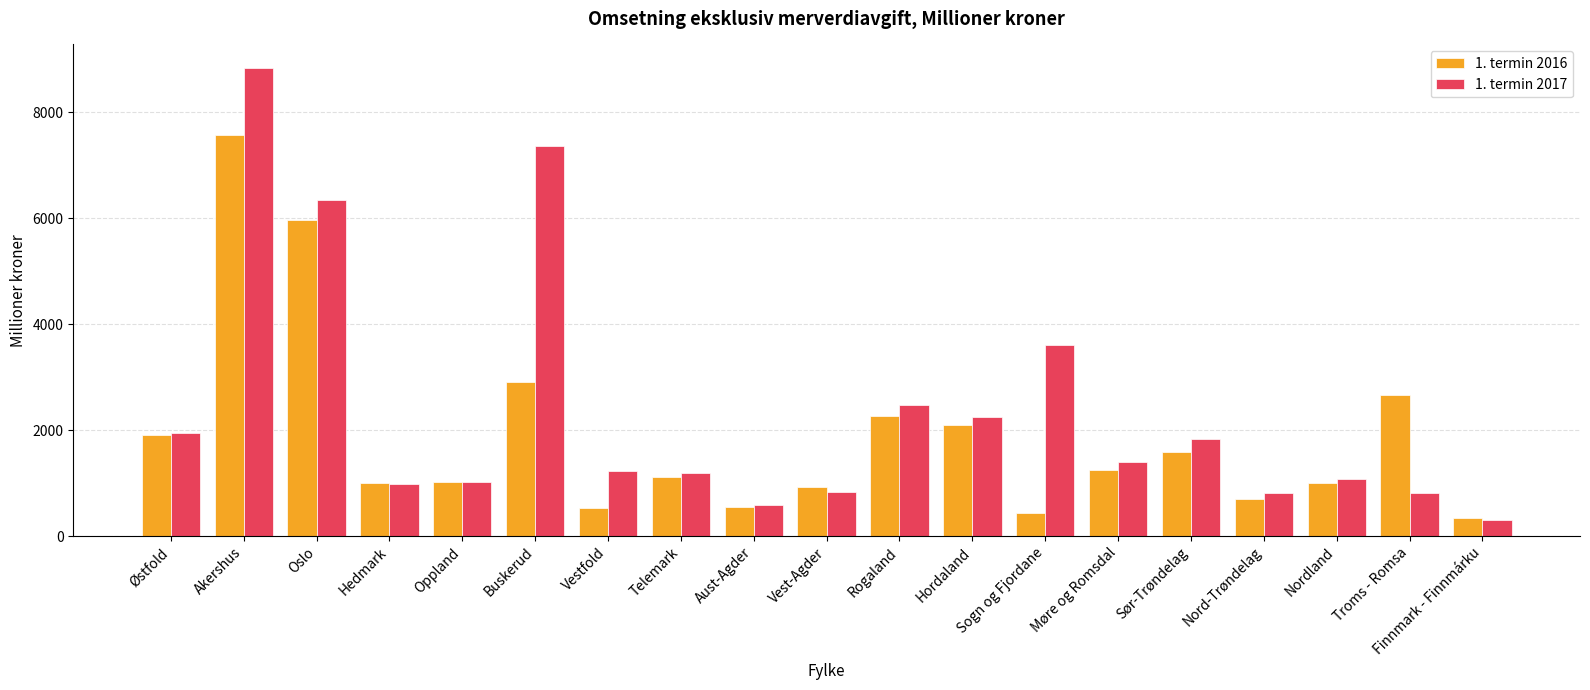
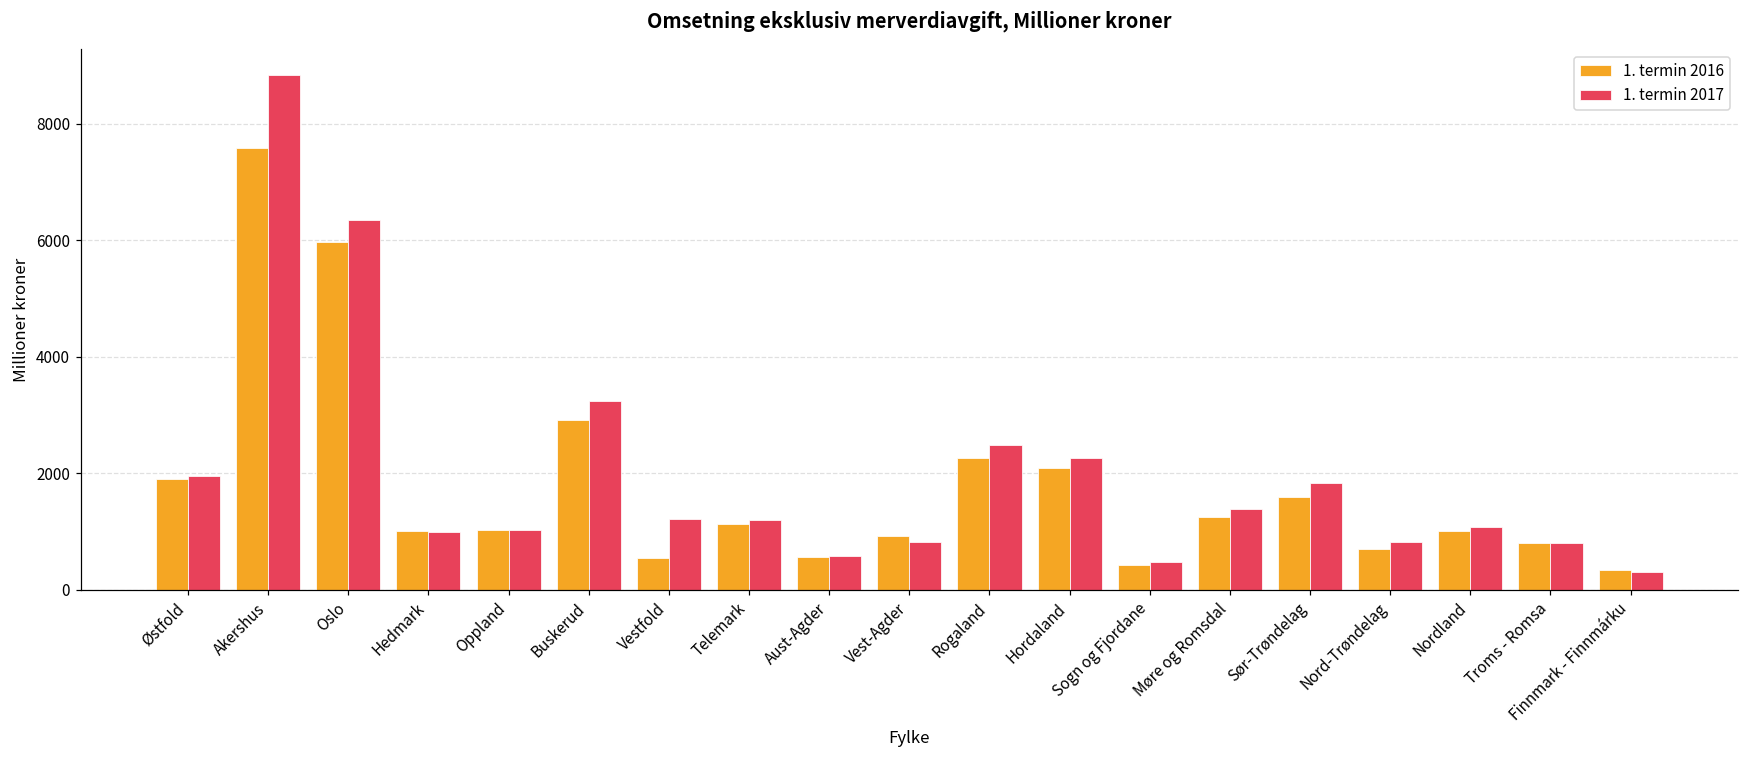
1. termin 2017, Buskerud: 7400 -> 3200
1. termin 2017, Sogn og Fjordane: 3600 -> 500
1. termin 2016, Troms - Romsa: 2700 -> 800
